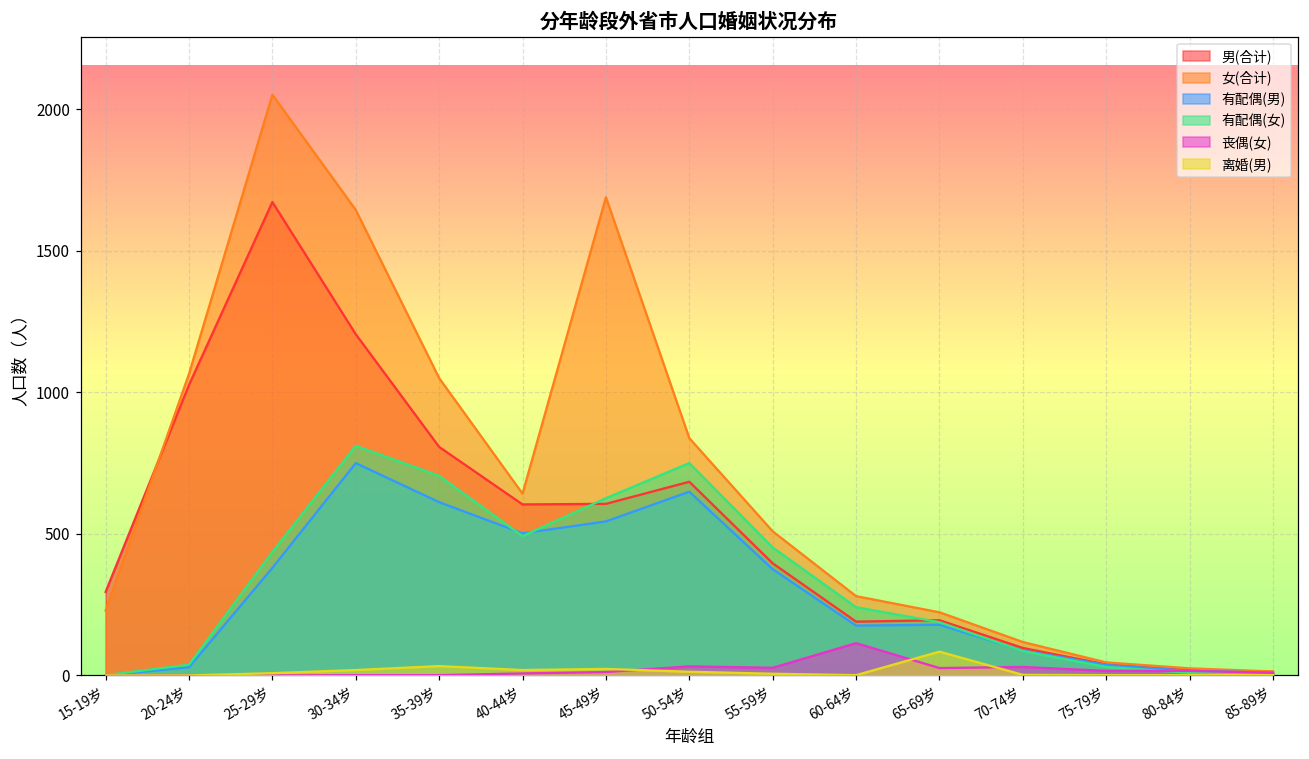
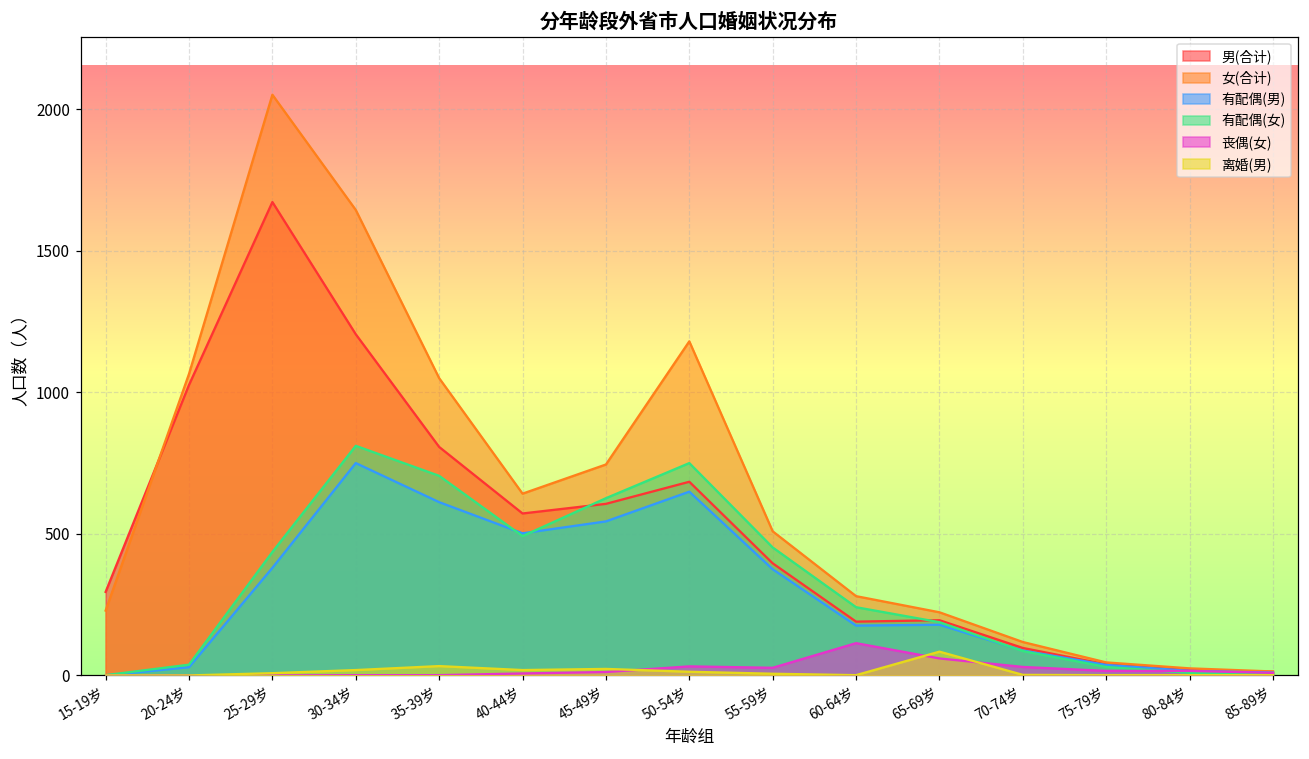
男(合计), 40-44岁: 600 -> 570
女(合计), 45-49岁: 1690 -> 750
女(合计), 50-54岁: 840 -> 1180
丧偶(女), 65-69岁: 30 -> 60
